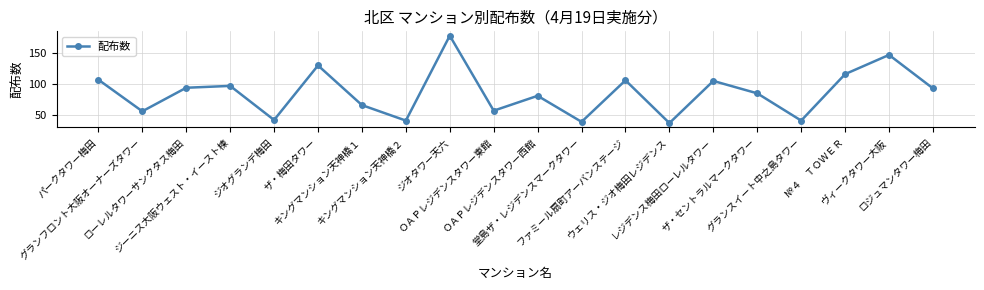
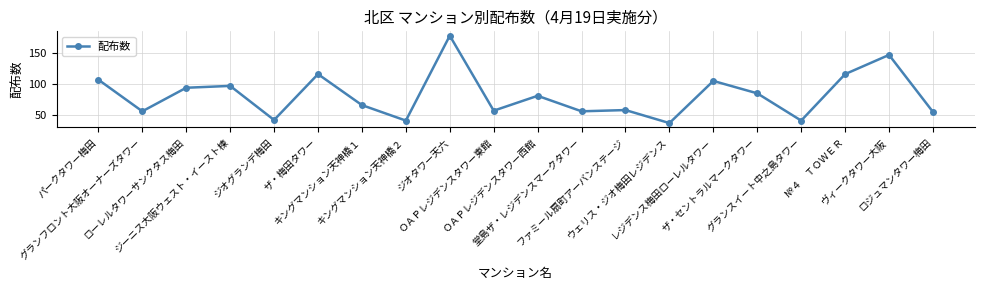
ザ・梅田タワー: 130 -> 120
堂島ザ・レジデンスマークタワー: 40 -> 60
ファミール扇町アーバンステージ: 110 -> 60
ロジュマンタワー梅田: 90 -> 60
